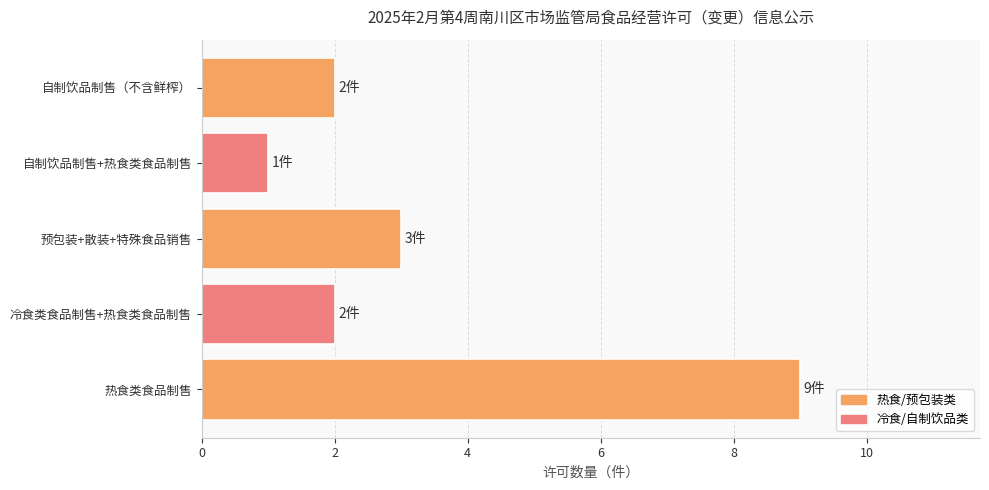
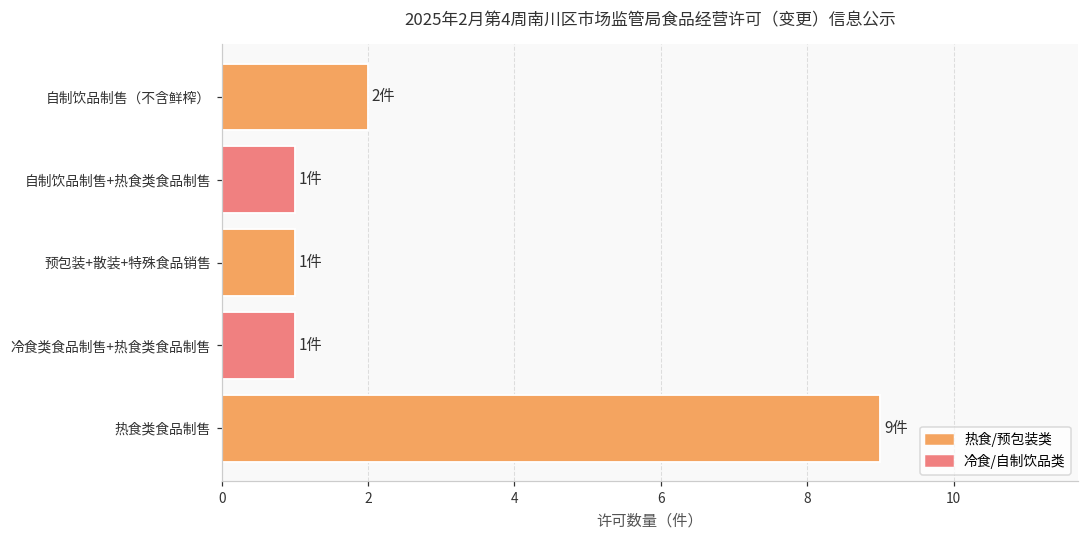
预包装+散装+特殊食品销售: 3件 -> 1件
冷食类食品制售+热食类食品制售: 2件 -> 1件
